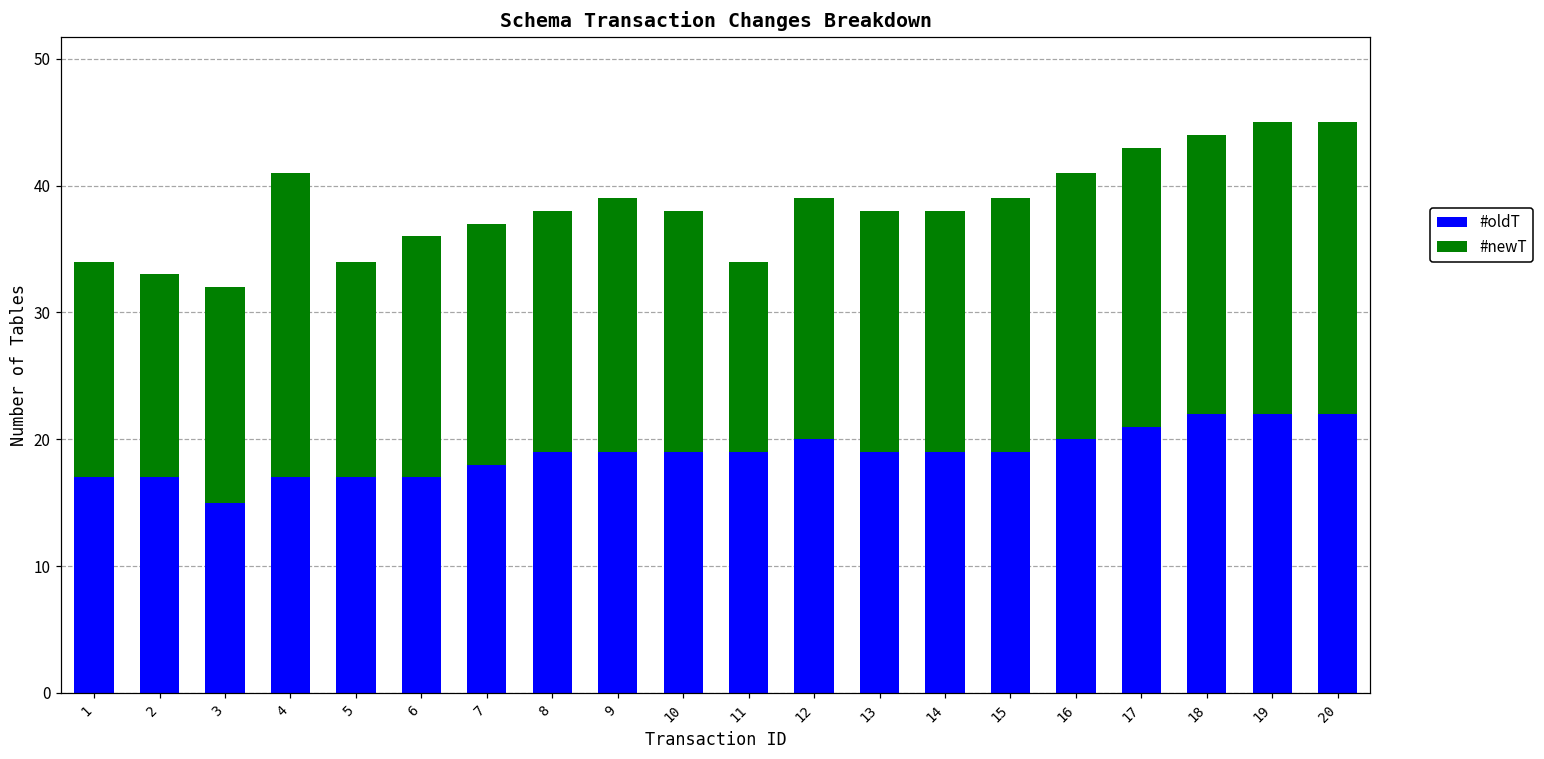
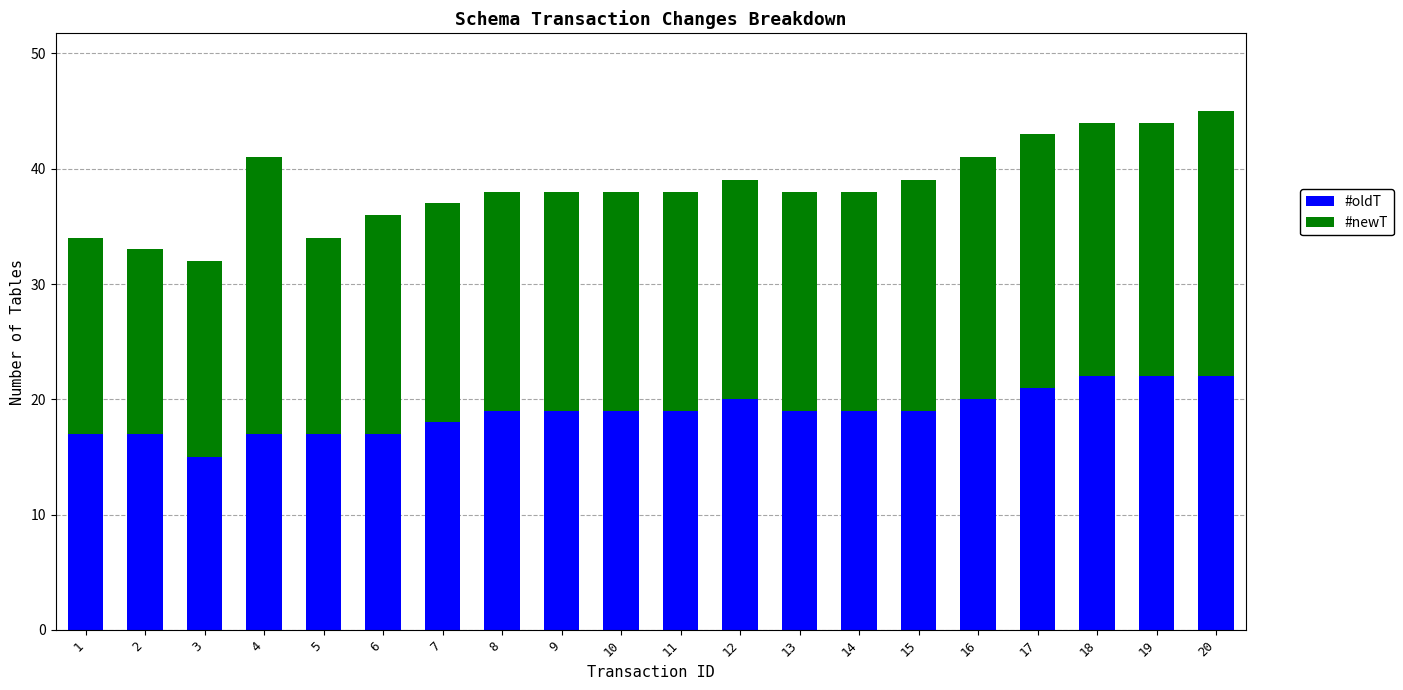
#newT, 9: 20 -> 19
#newT, 11: 15 -> 19
#newT, 19: 23 -> 22
